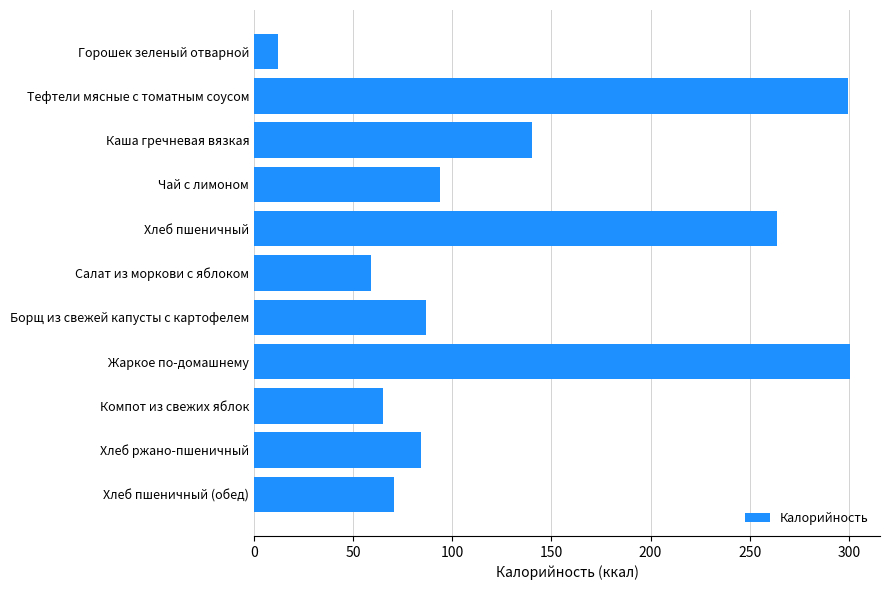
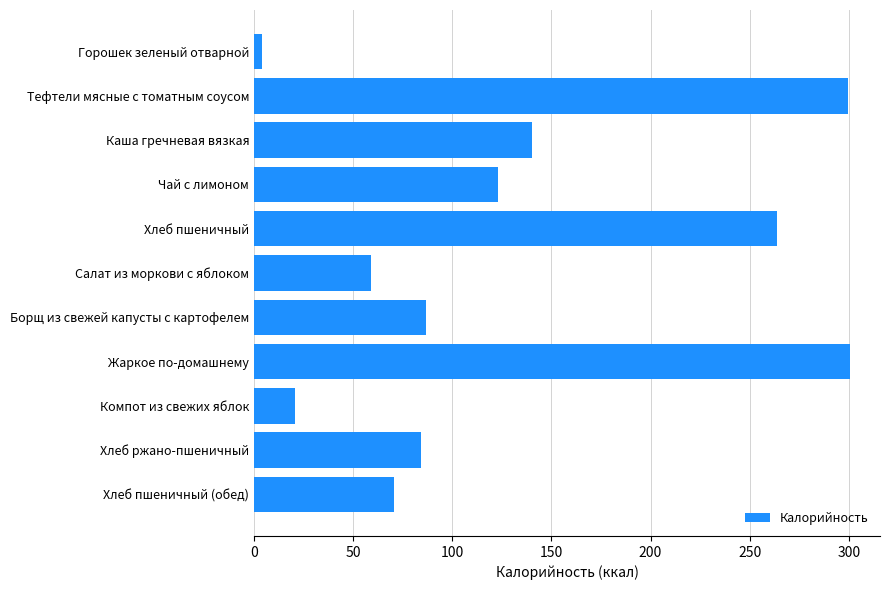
Горошек зеленый отварной: 12 -> 4
Чай с лимоном: 94 -> 123
Компот из свежих яблок: 65 -> 21
